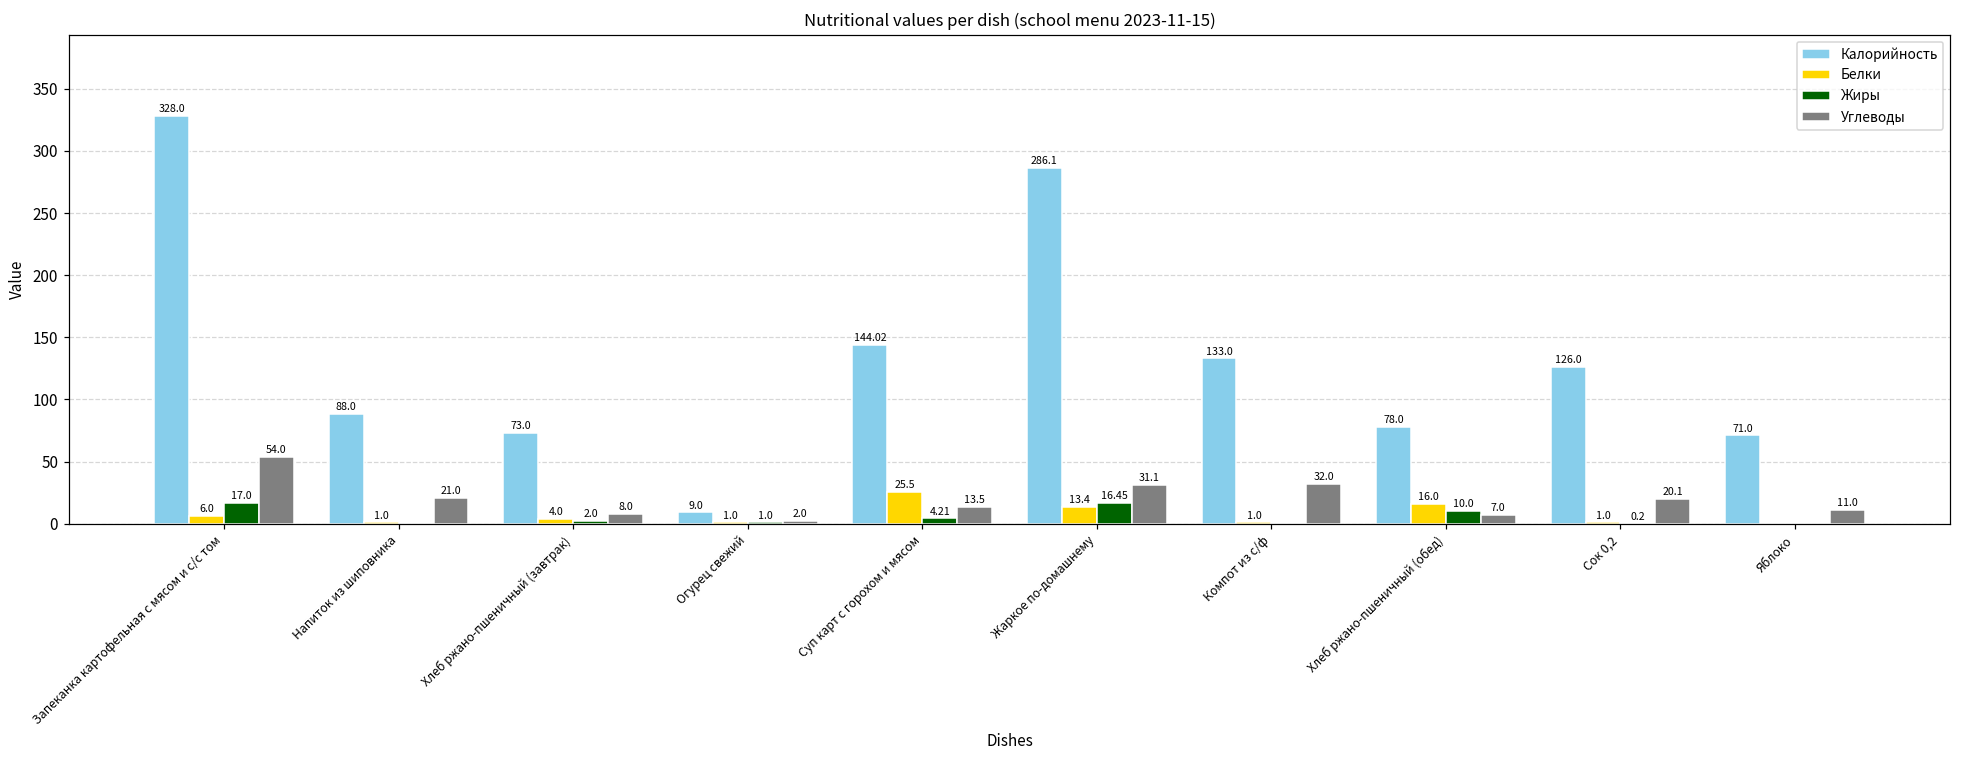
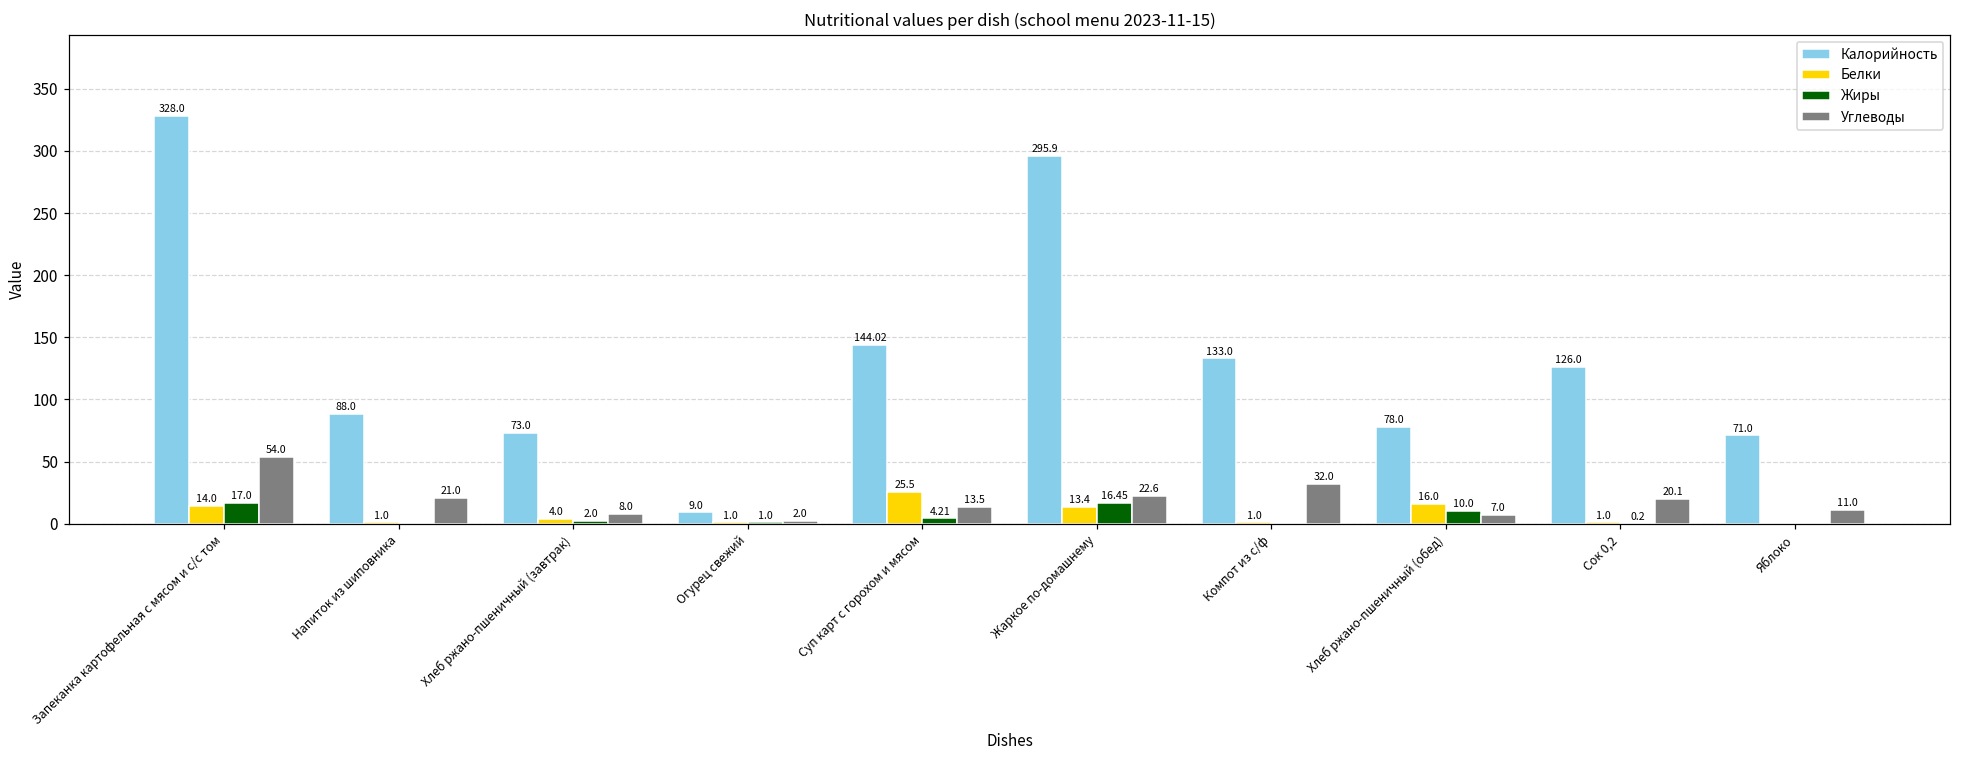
Белки, Запеканка картофельная с мясом и с/с том: 6.0 -> 14.0
Калорийность, Жаркое по-домашнему: 286.1 -> 295.9
Углеводы, Жаркое по-домашнему: 31.1 -> 22.6
